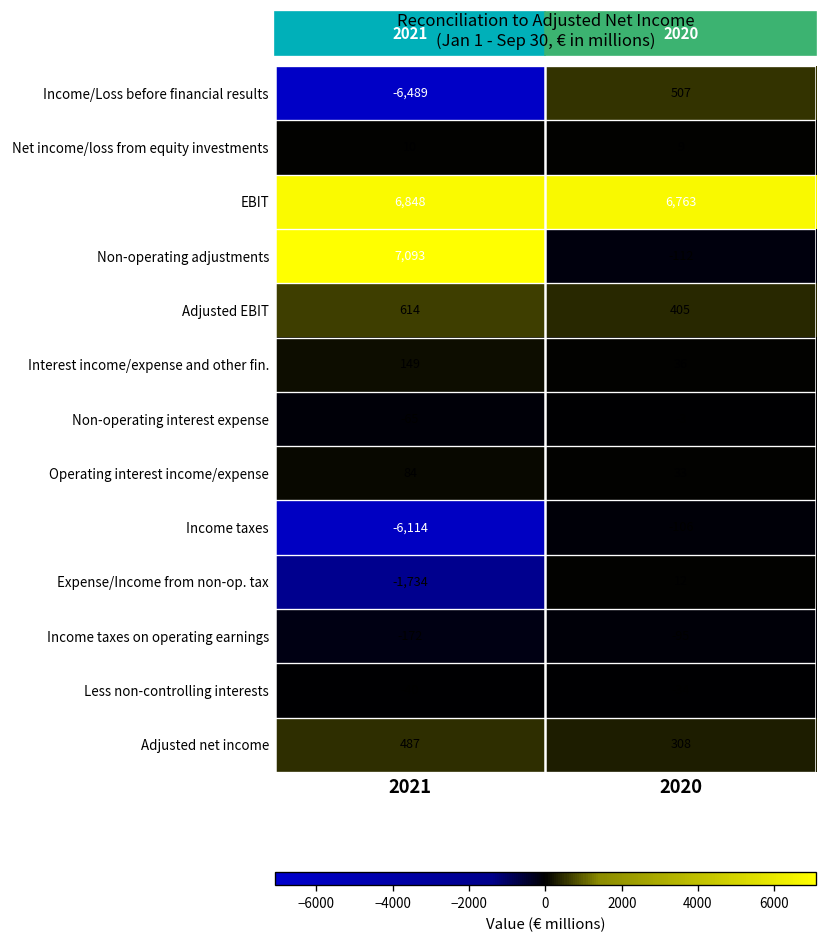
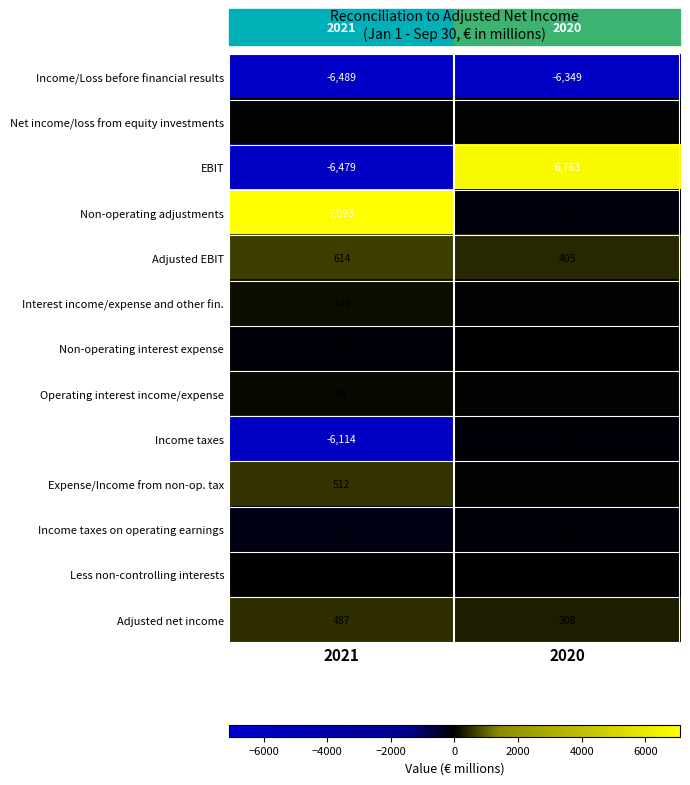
Income/Loss before financial results, 2020: 507 -> -6,349
EBIT, 2021: 6,848 -> -6,479
Expense/Income from non-op. tax, 2021: -1,734 -> 512
